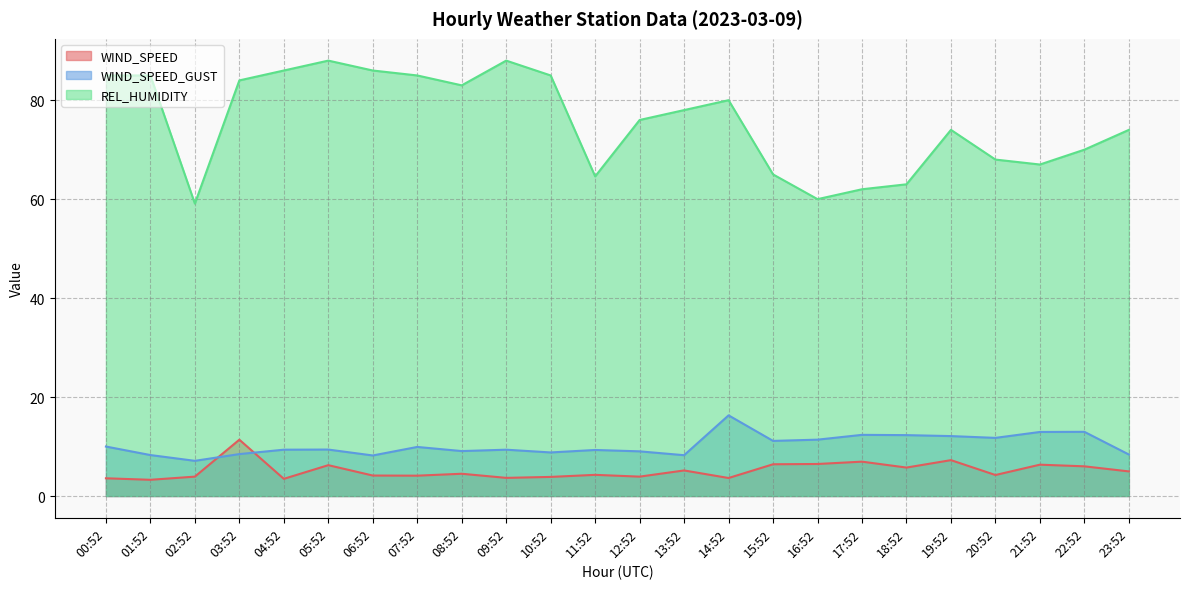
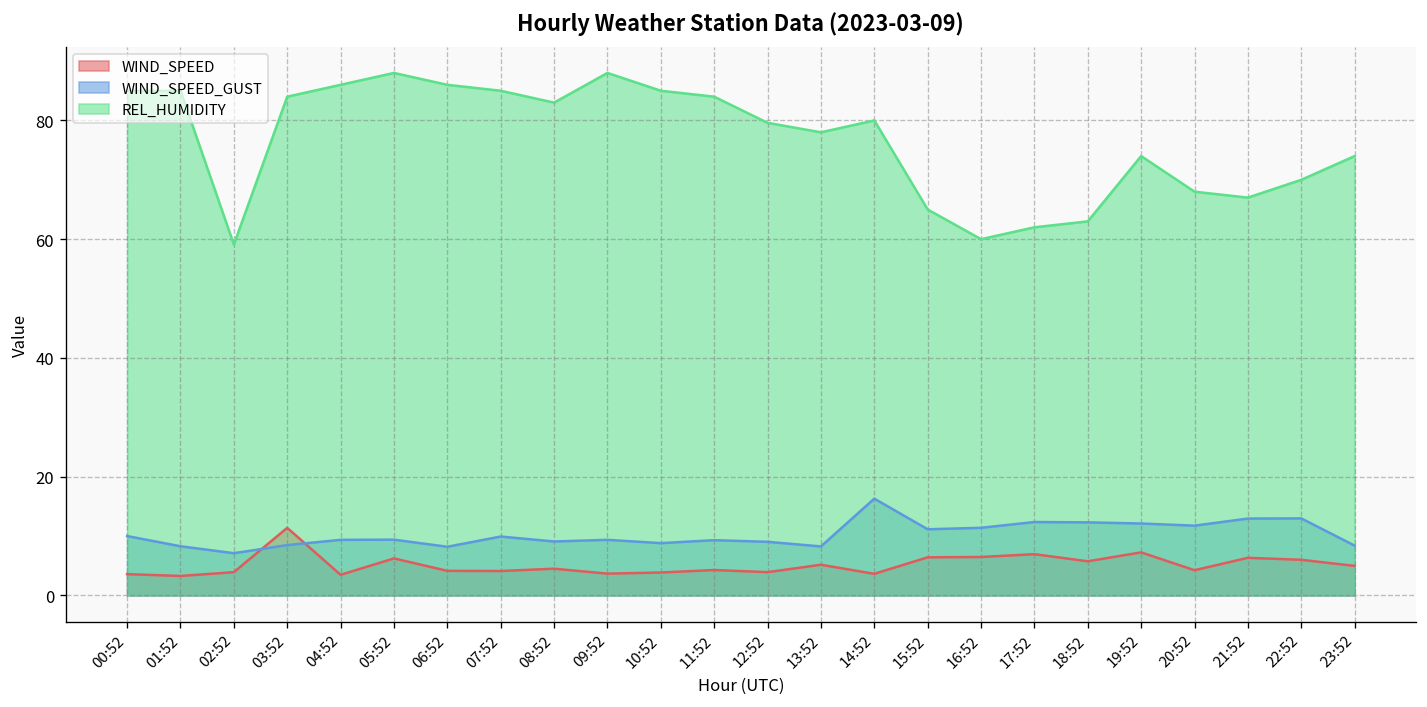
REL_HUMIDITY, 11:52: 65 -> 84
REL_HUMIDITY, 12:52: 76 -> 80
